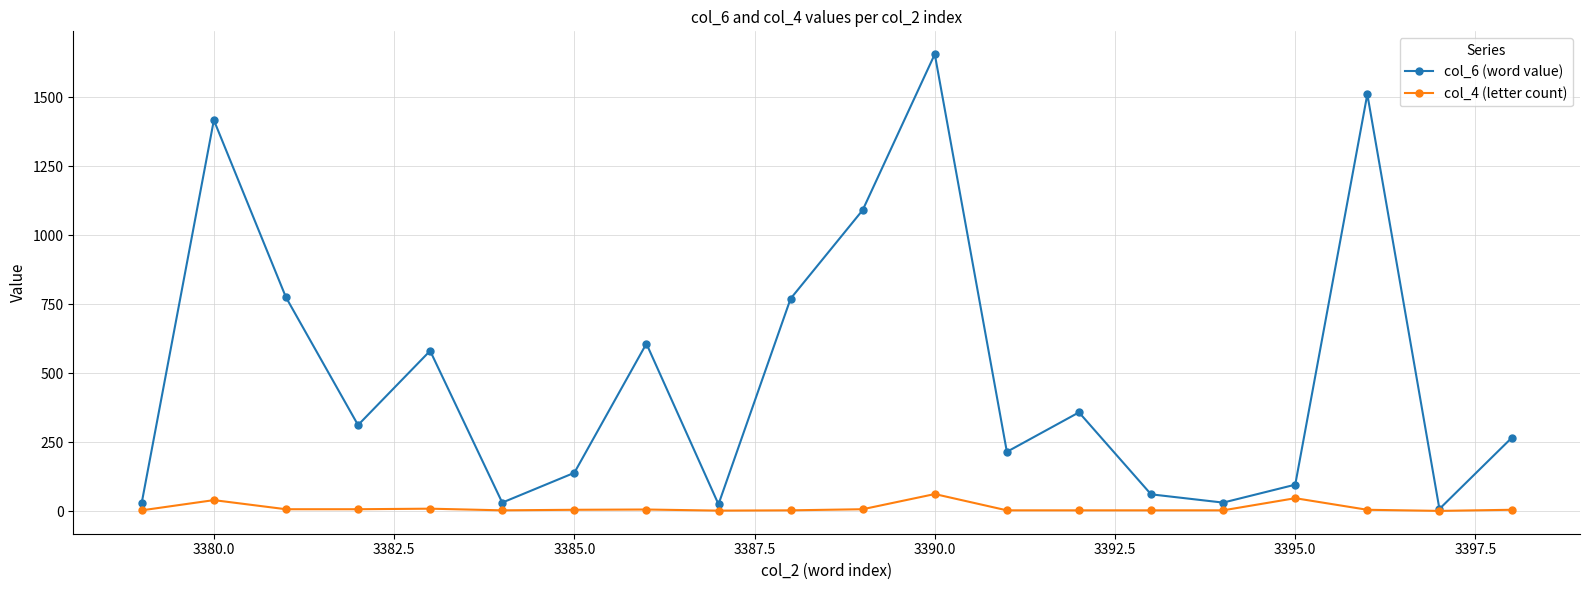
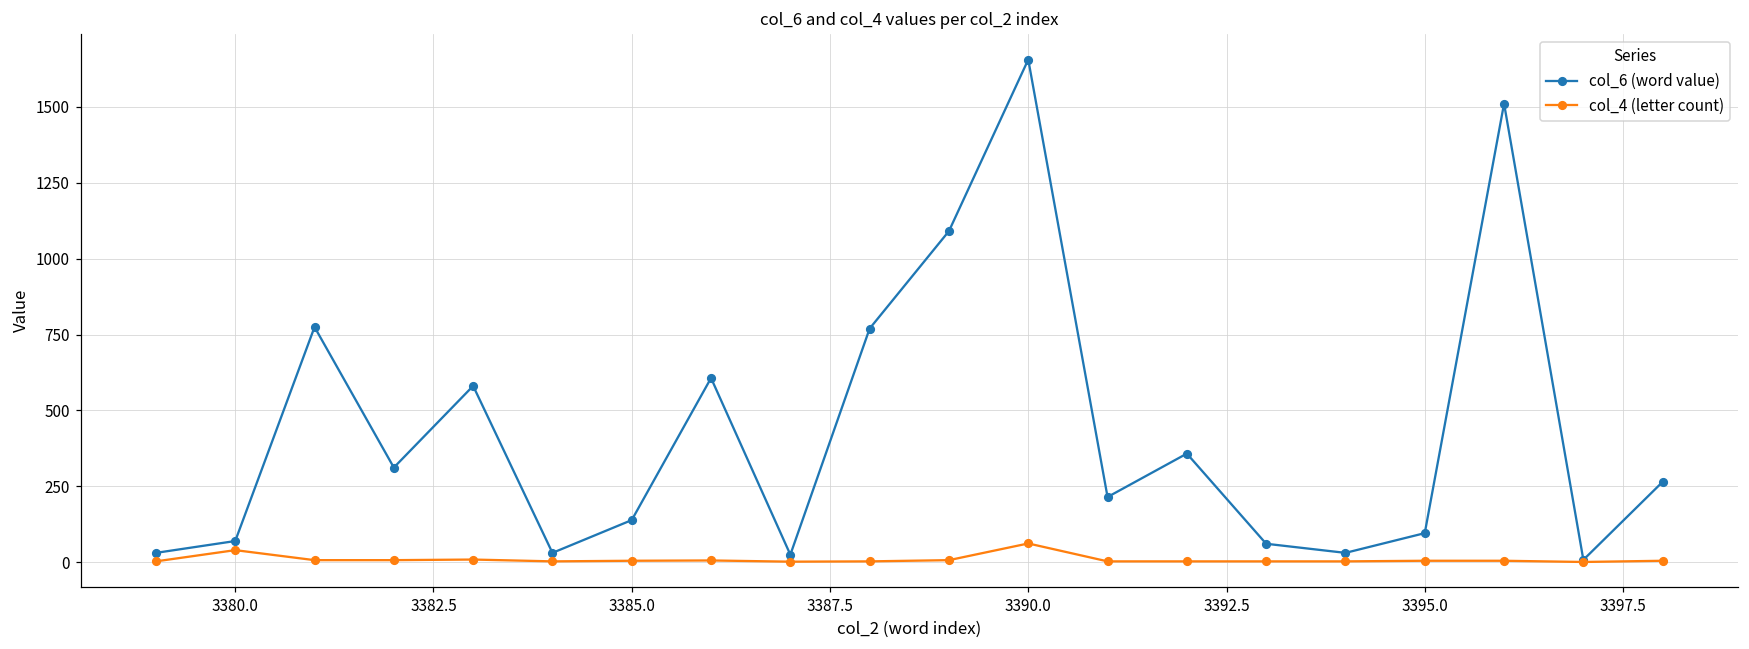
col_6 (word value), 3380.0: 1420 -> 70
col_4 (letter count), 3395.0: 50 -> 10
